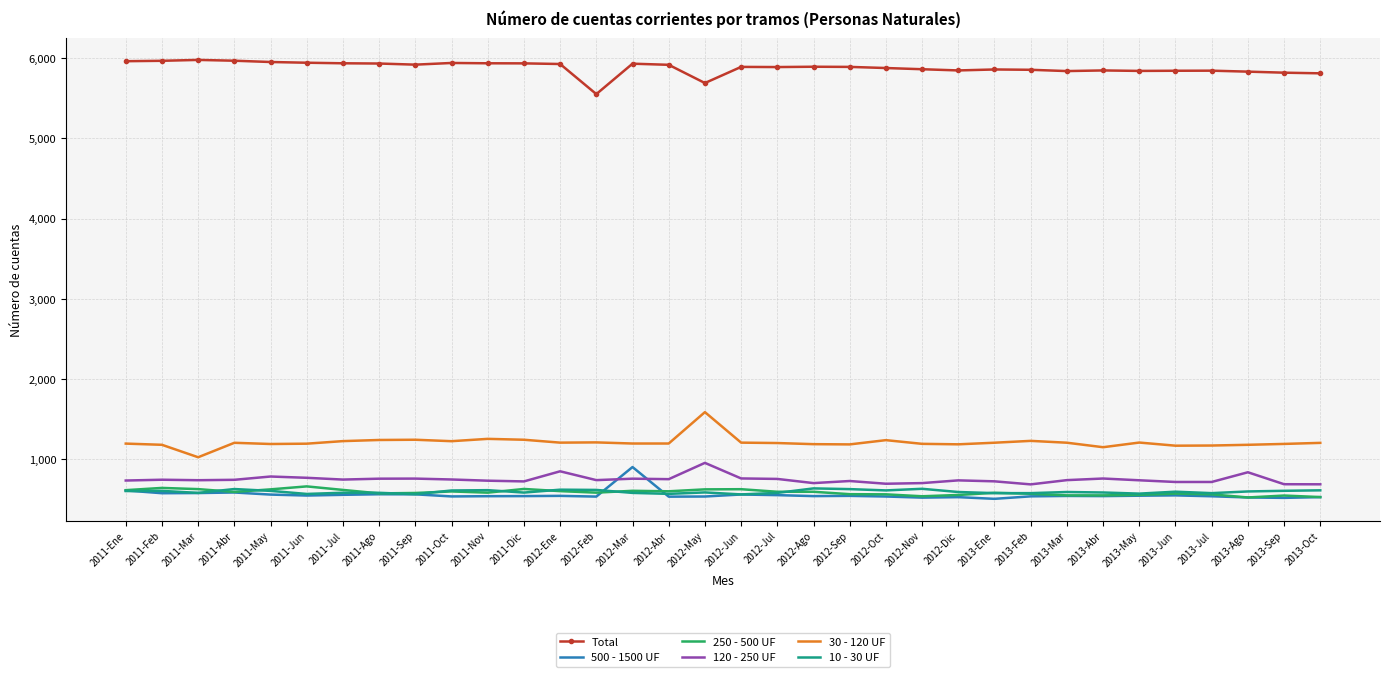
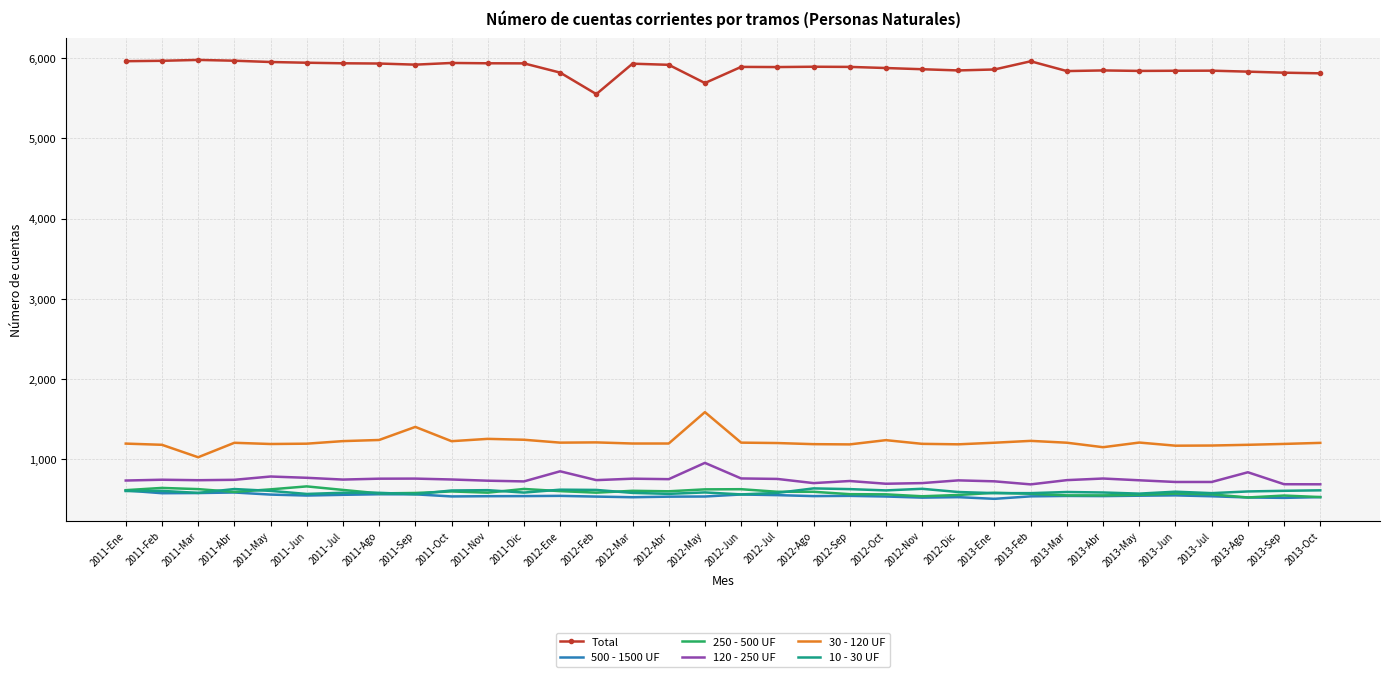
30 - 120 UF, 2011-Sep: 1,200 -> 1,400
Total, 2012-Ene: 5,900 -> 5,800
500 - 1500 UF, 2012-Mar: 900 -> 500
Total, 2013-Feb: 5,900 -> 6,000
